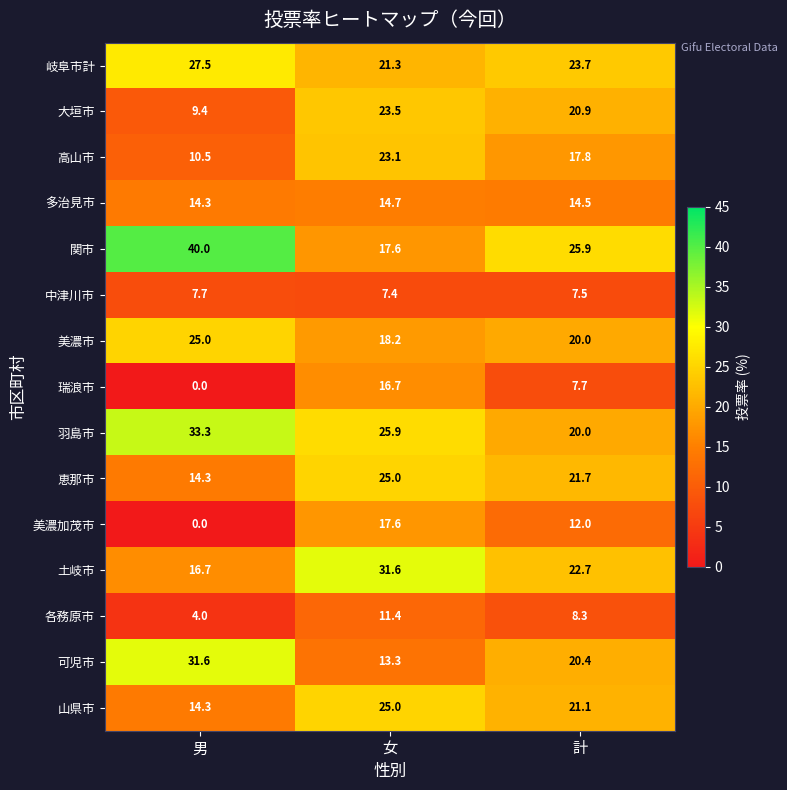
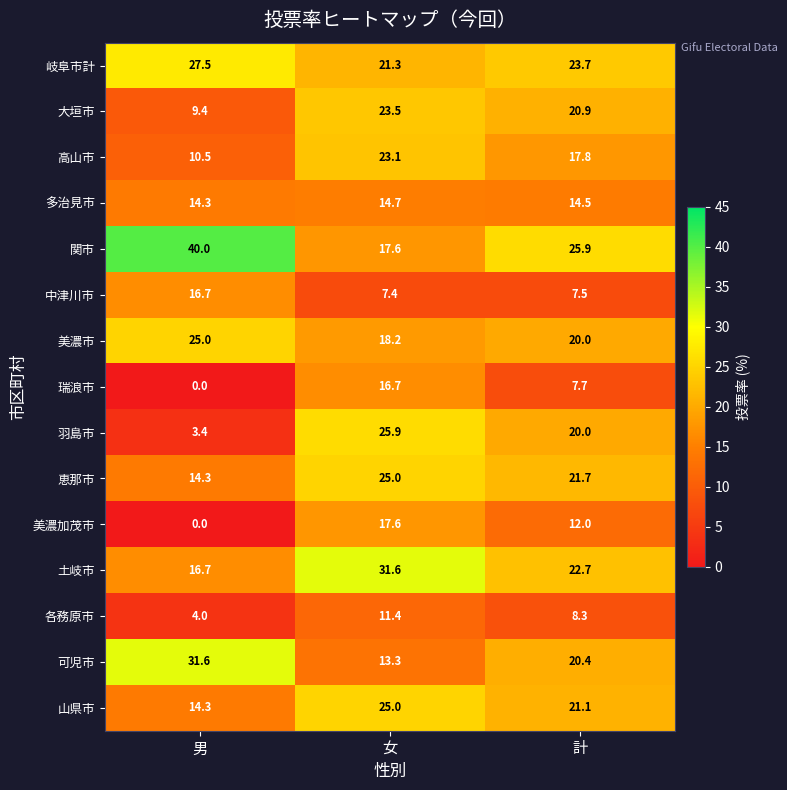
中津川市, 男: 7.7 -> 16.7
羽島市, 男: 33.3 -> 3.4
